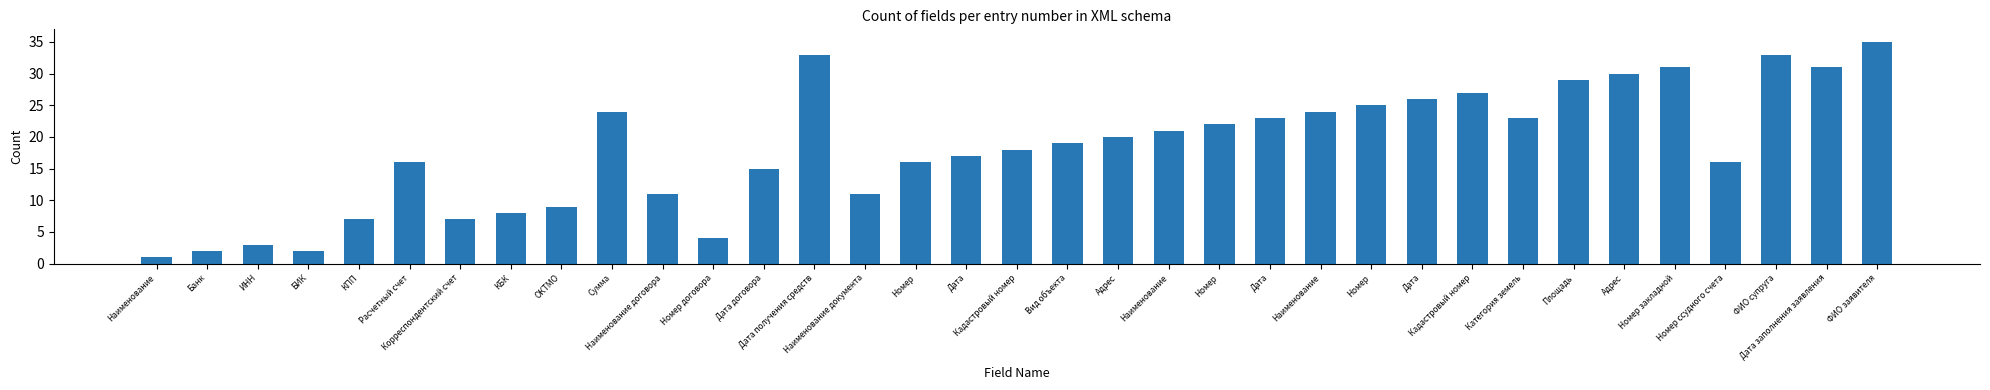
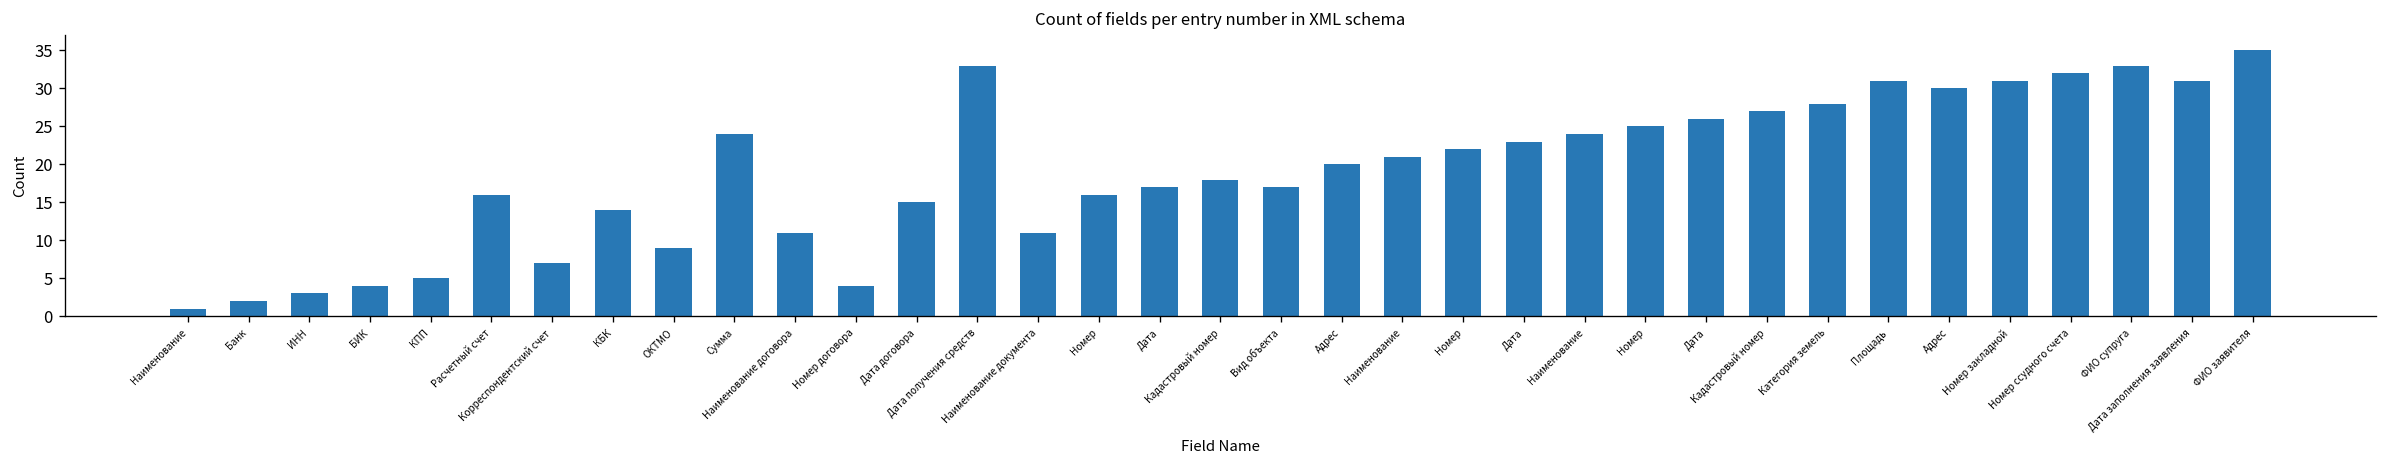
БИК: 2 -> 4
КПП: 7 -> 5
КБК: 8 -> 14
Вид объекта: 19 -> 17
Категория земель: 23 -> 28
Площадь: 29 -> 31
Номер ссудного счета: 16 -> 32
